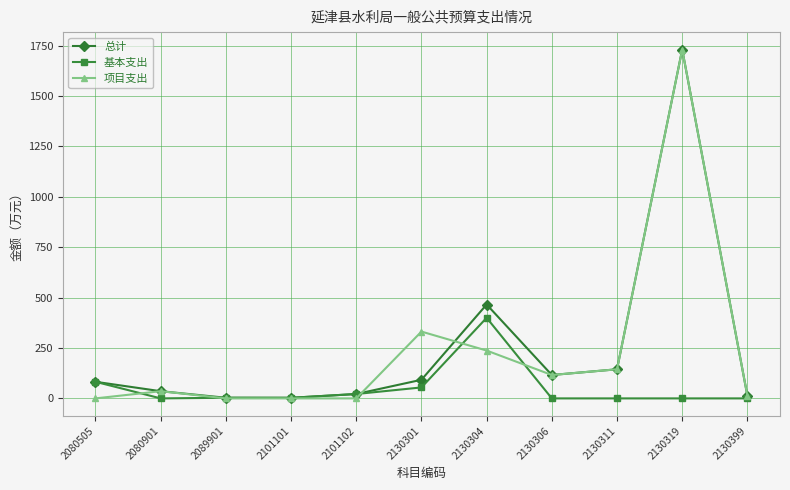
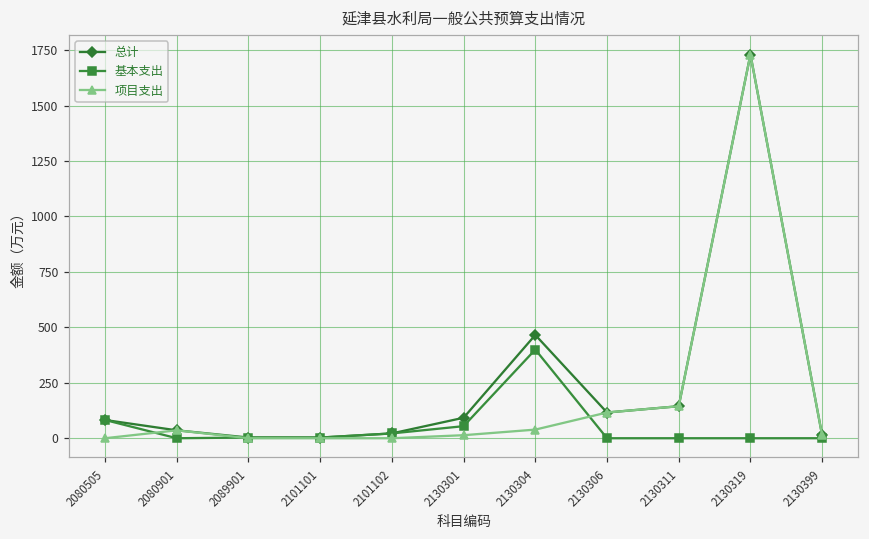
项目支出, 2130301: 330 -> 10
项目支出, 2130304: 240 -> 40
